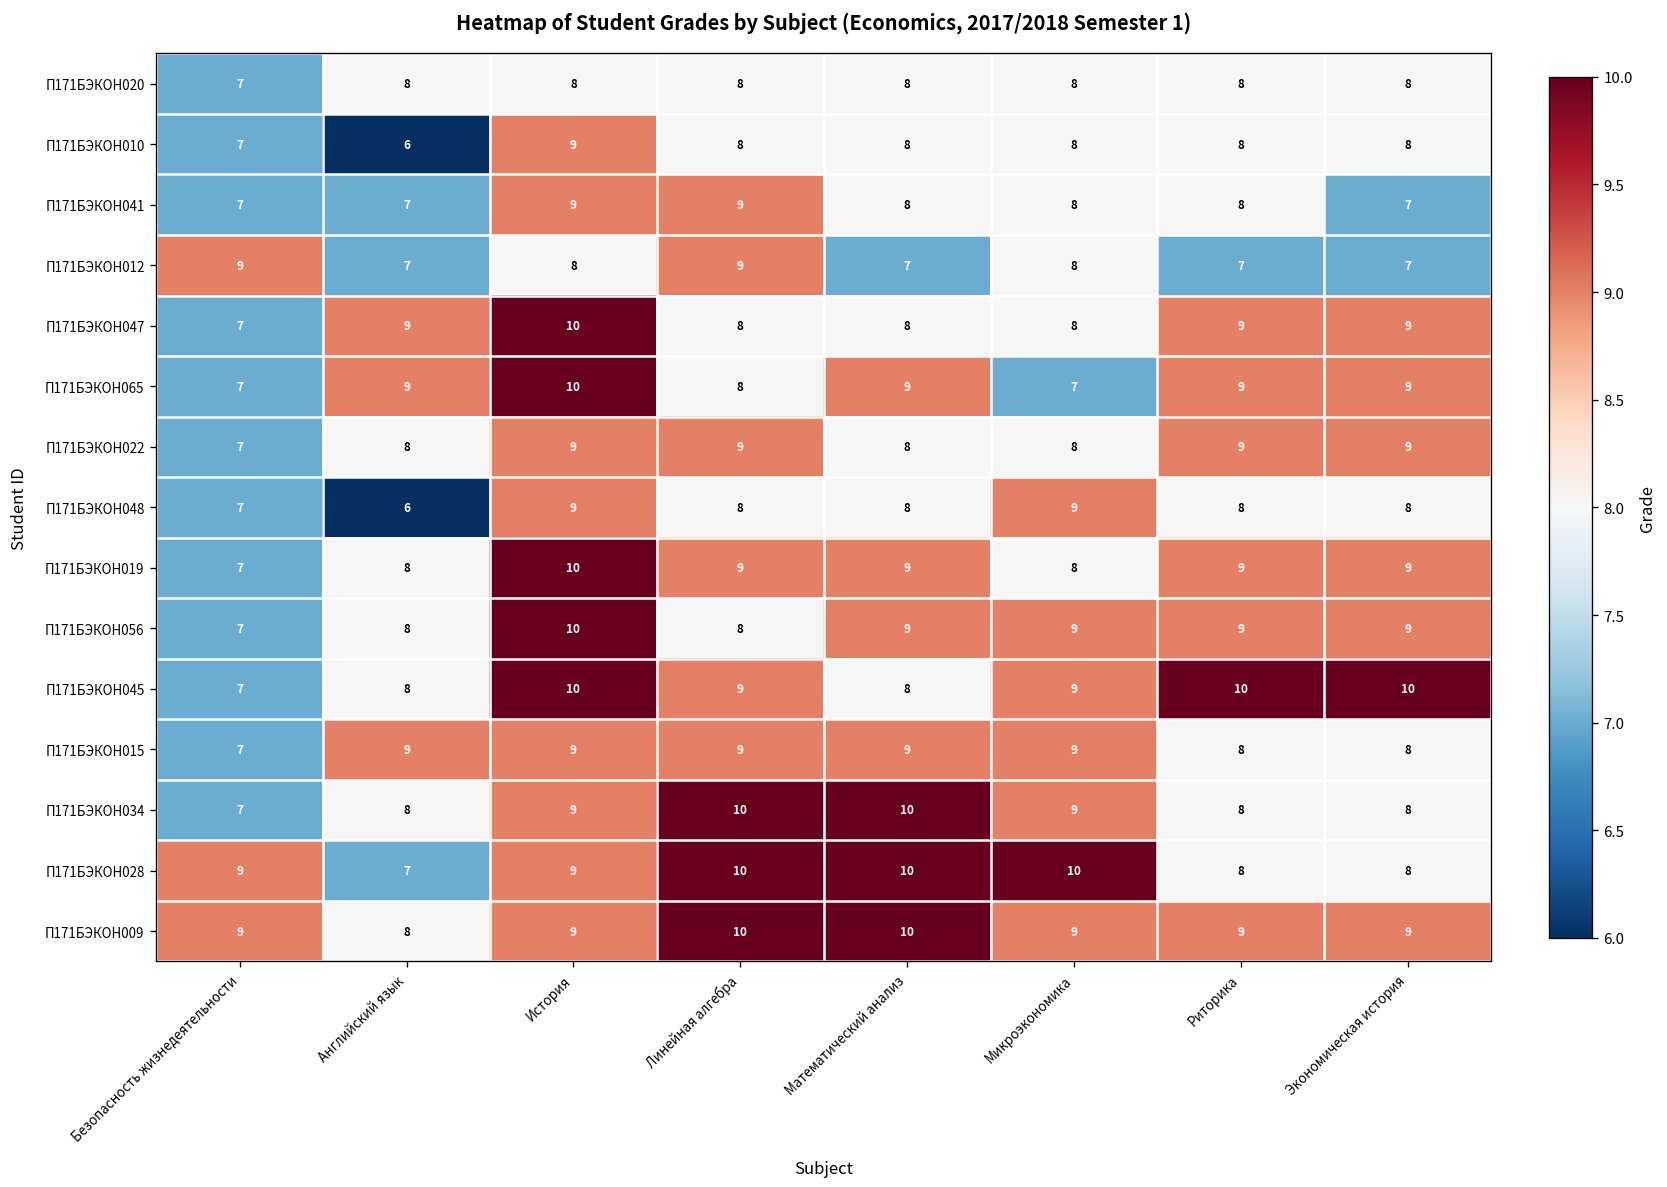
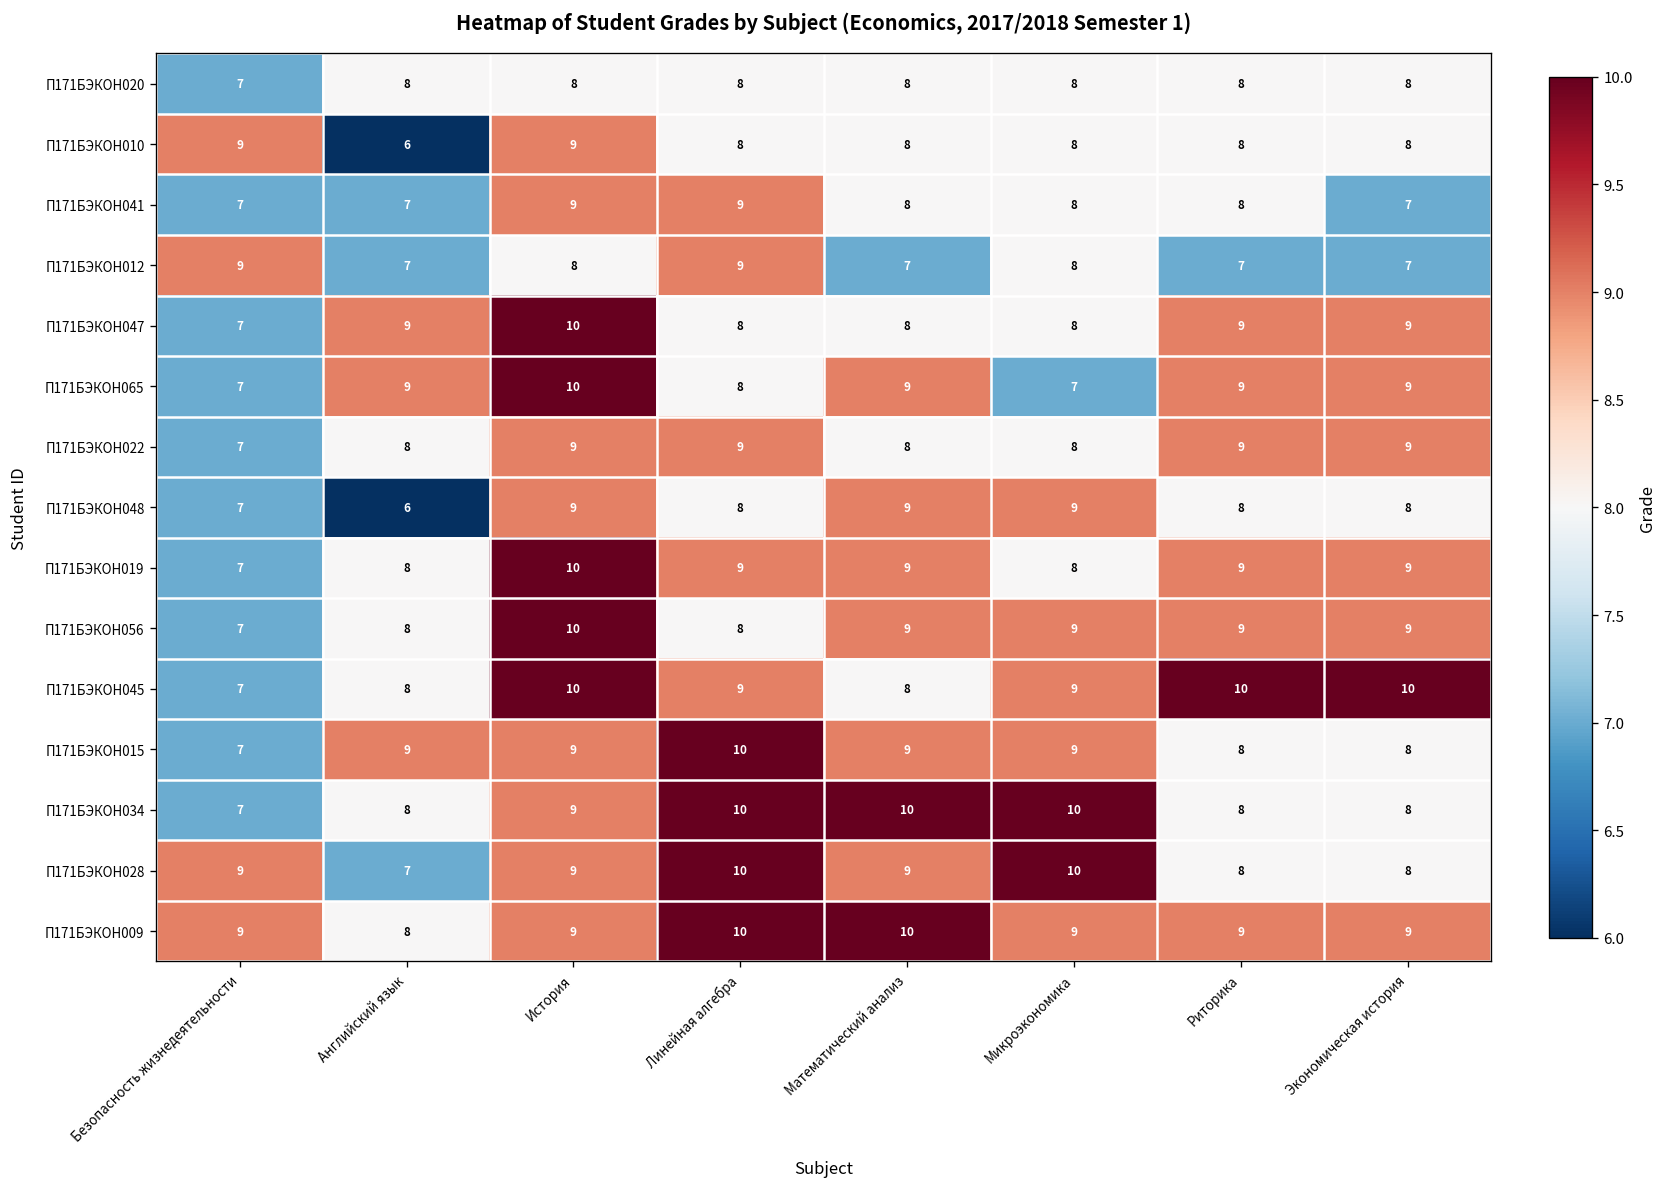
П171БЭКОН010, Безопасность жизнедеятельности: 7 -> 9
П171БЭКОН048, Математический анализ: 8 -> 9
П171БЭКОН015, Линейная алгебра: 9 -> 10
П171БЭКОН034, Микроэкономика: 9 -> 10
П171БЭКОН028, Математический анализ: 10 -> 9
